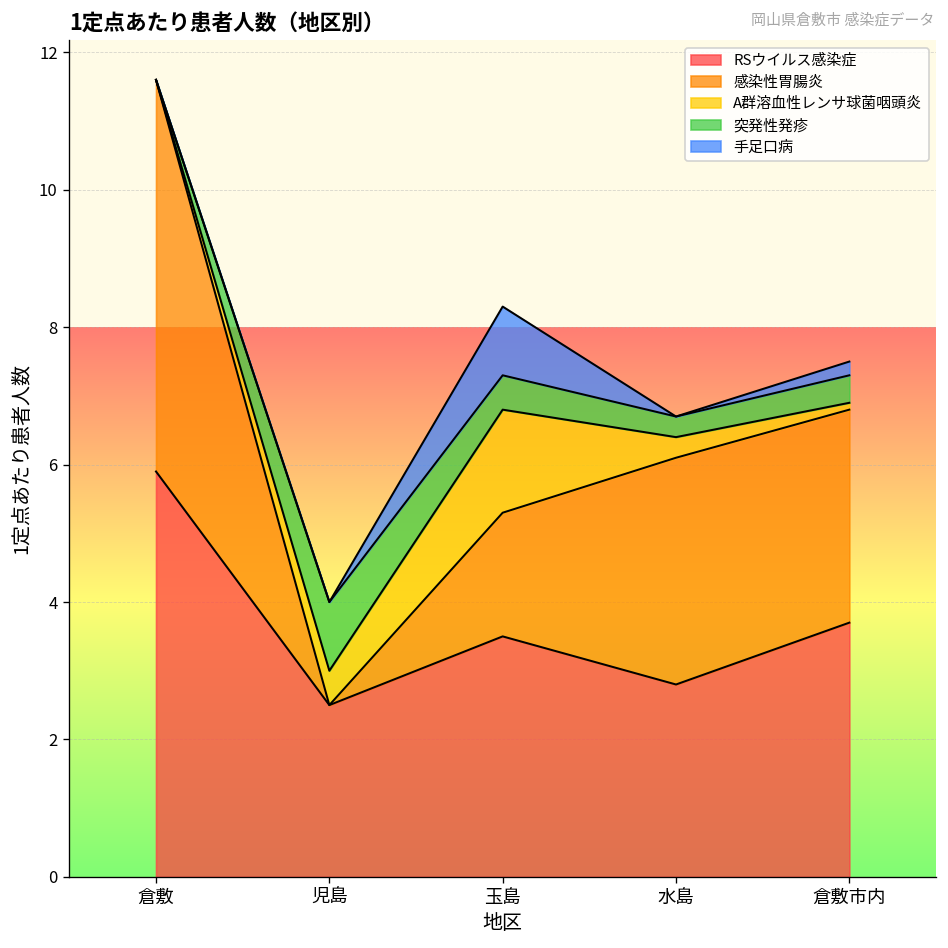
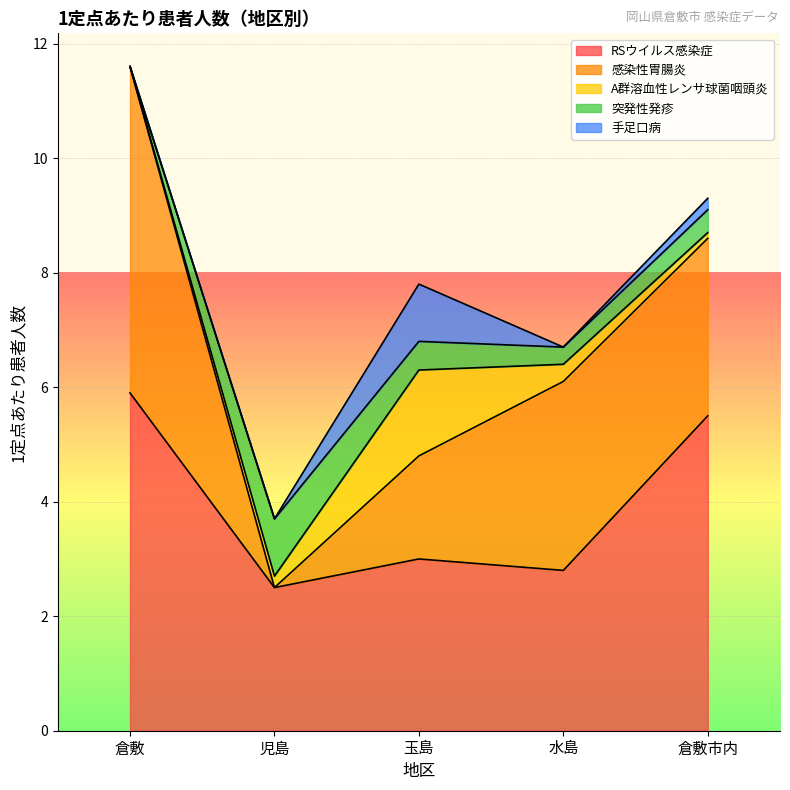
A群溶血性レンサ球菌咽頭炎, 児島: 0.5 -> 0.2
RSウイルス感染症, 玉島: 3.5 -> 3.0
RSウイルス感染症, 倉敷市内: 3.7 -> 5.5
